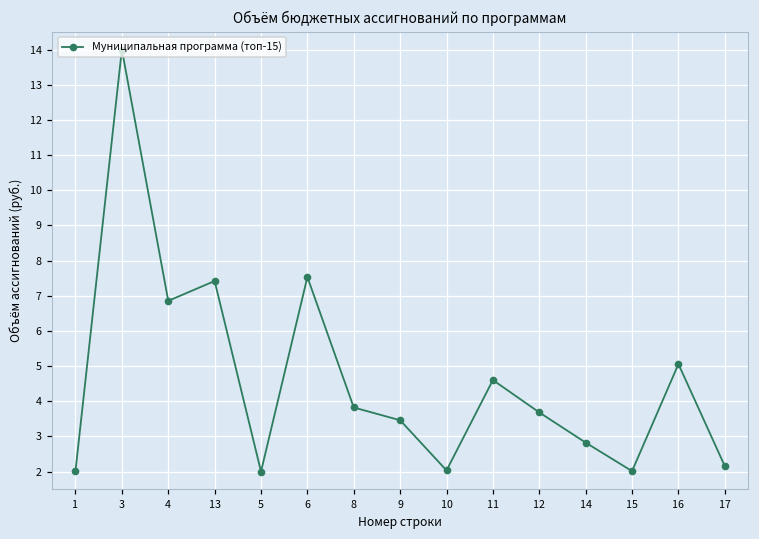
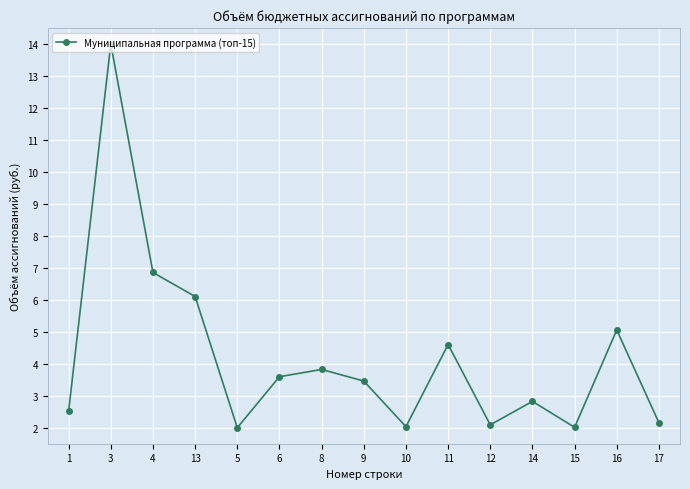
1: 2.0 -> 2.5
13: 7.4 -> 6.1
6: 7.5 -> 3.6
12: 3.7 -> 2.1
